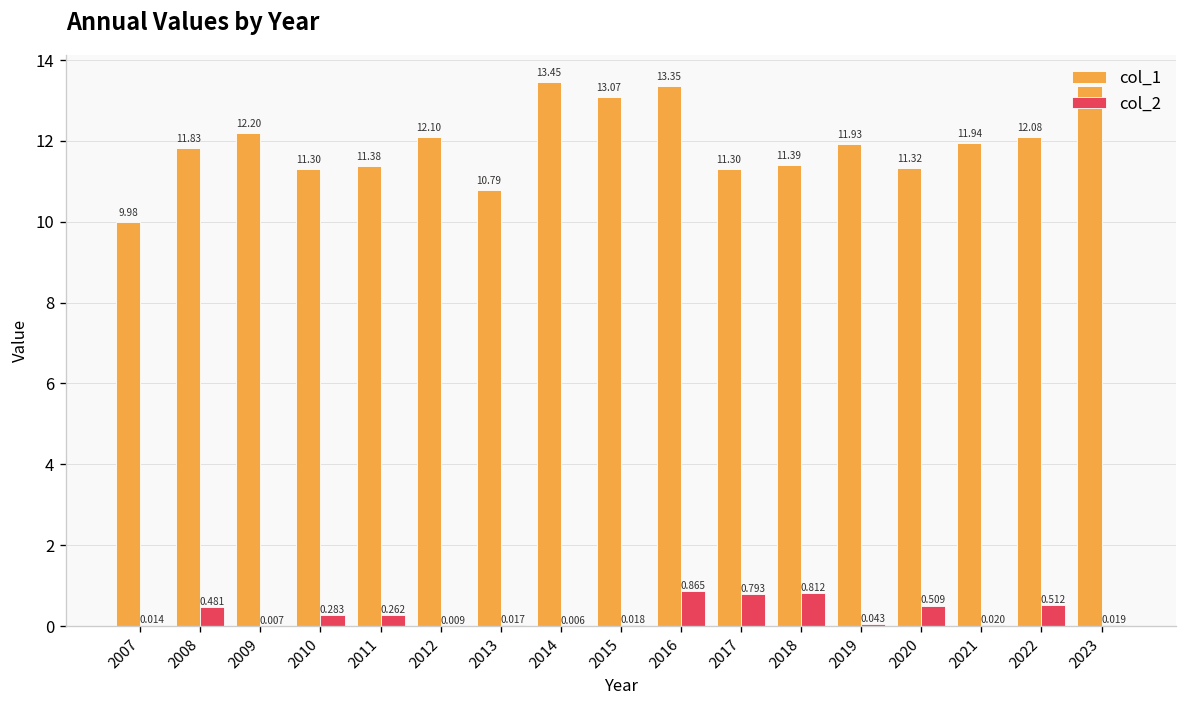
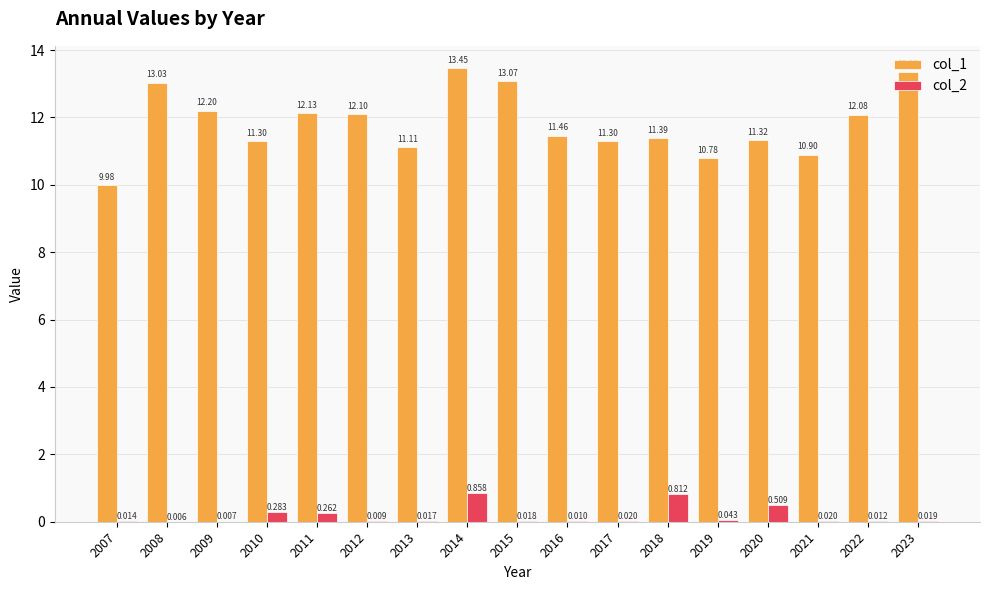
col_1, 2008: 11.83 -> 13.03
col_2, 2008: 0.481 -> 0.006
col_1, 2011: 11.38 -> 12.13
col_1, 2013: 10.79 -> 11.11
col_2, 2014: 0.006 -> 0.858
col_1, 2016: 13.35 -> 11.46
col_2, 2016: 0.865 -> 0.010
col_2, 2017: 0.793 -> 0.020
col_1, 2019: 11.93 -> 10.78
col_1, 2021: 11.94 -> 10.90
col_2, 2022: 0.512 -> 0.012
